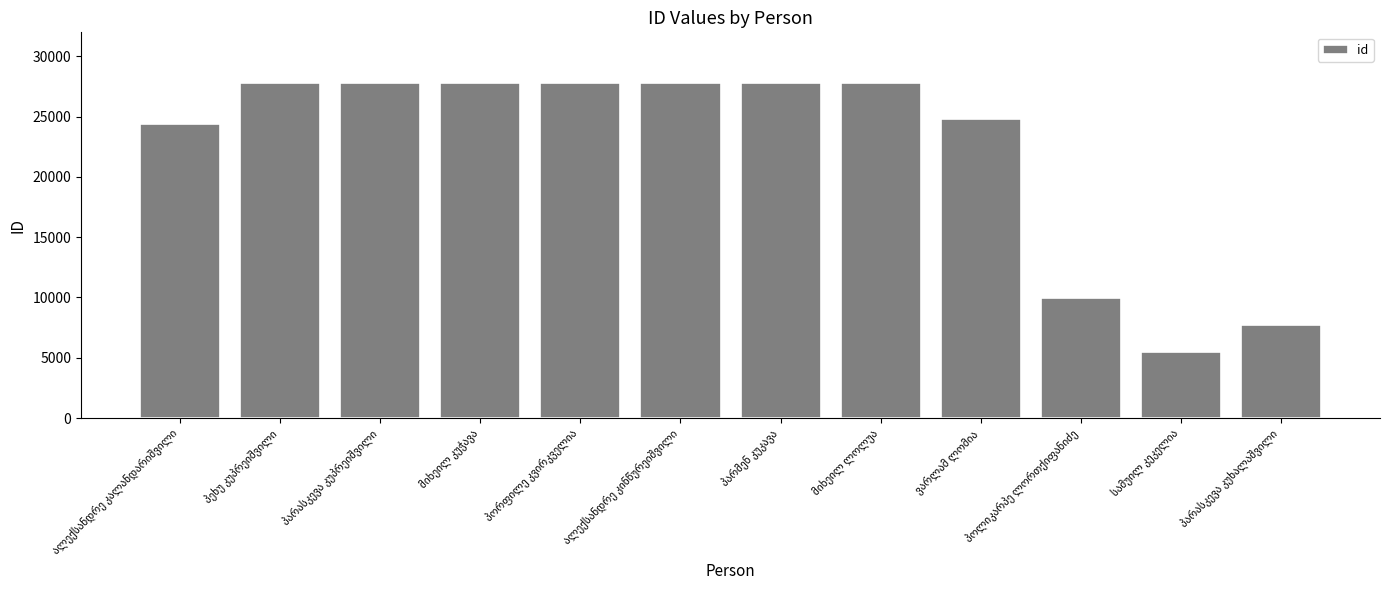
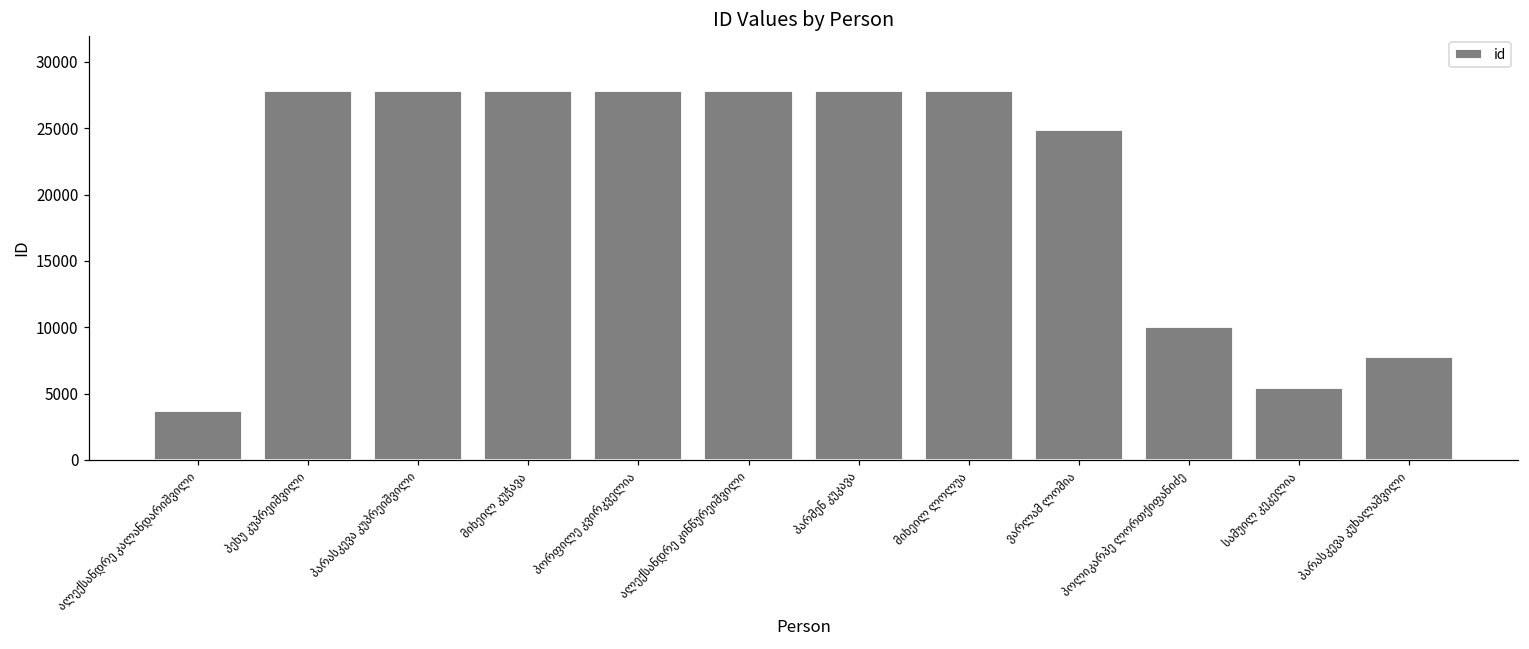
ალექსანდრე კალანდარიშვილი: 24400 -> 3700
